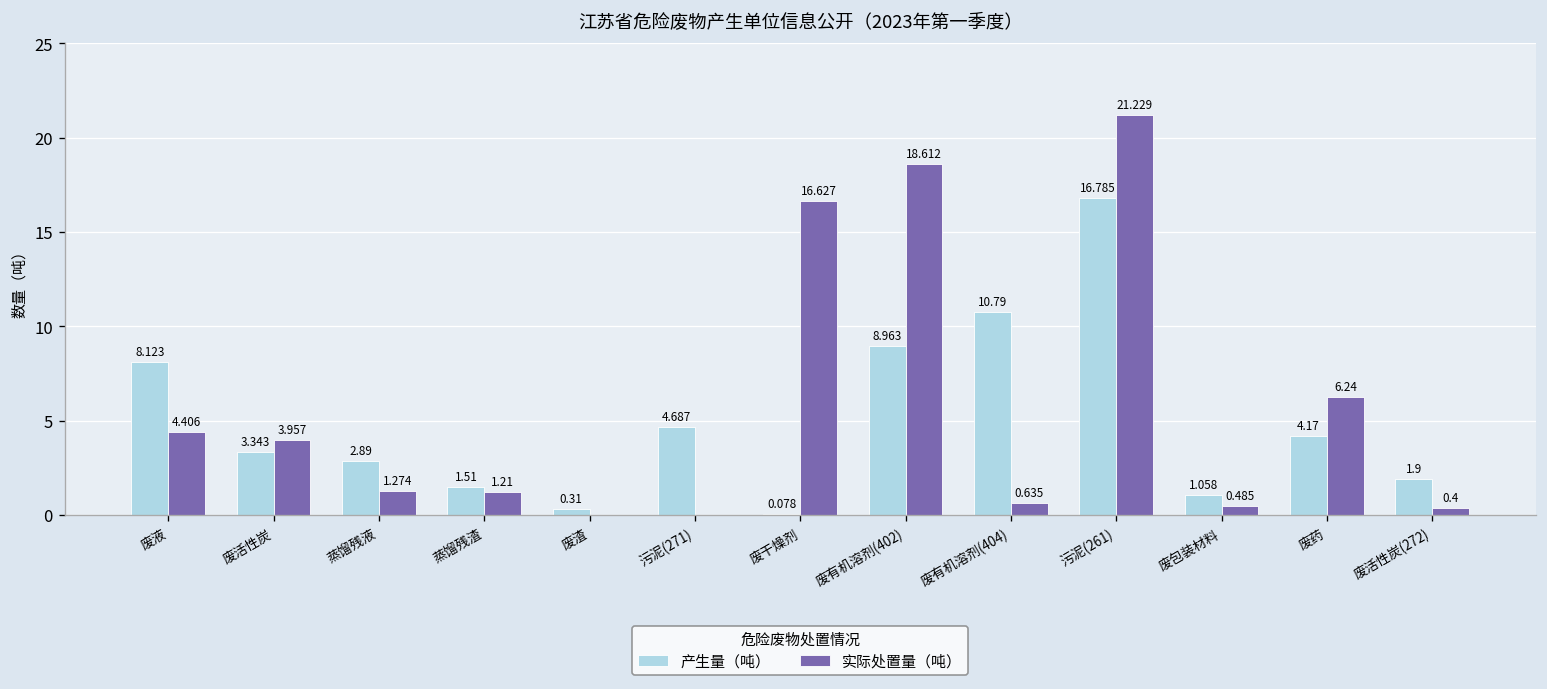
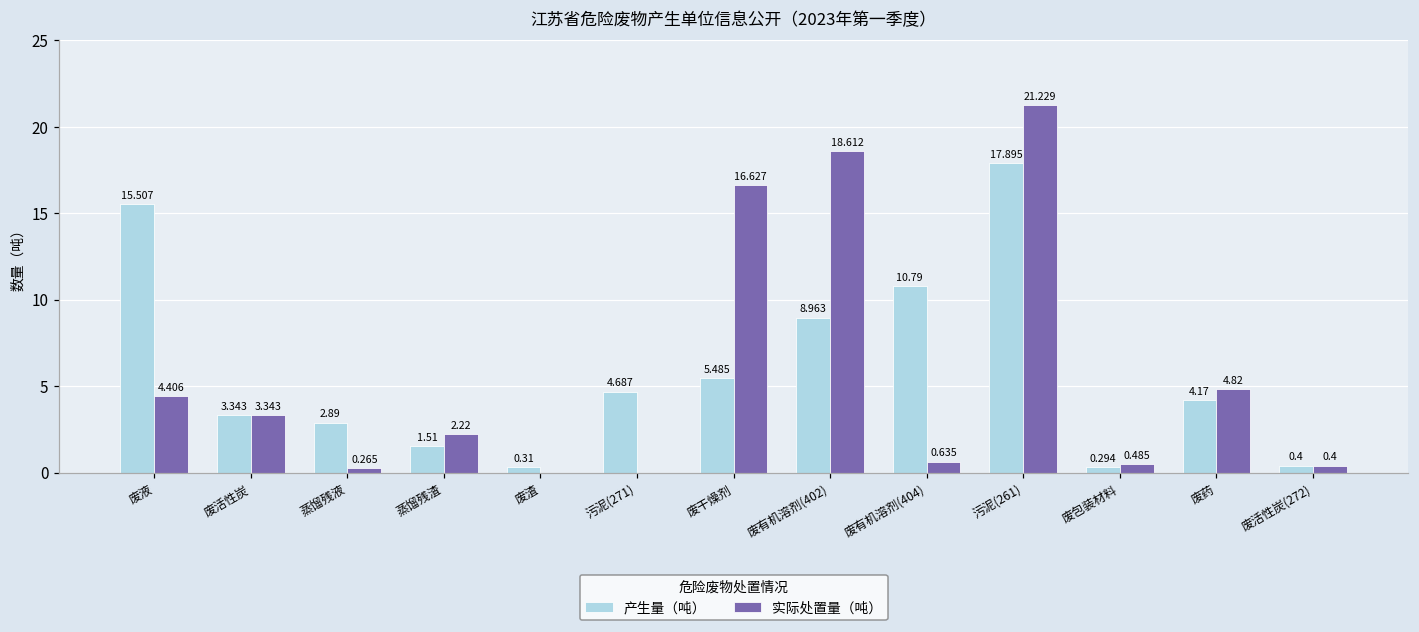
产生量（吨）, 废液: 8.123 -> 15.507
实际处置量（吨）, 废活性炭: 3.957 -> 3.343
实际处置量（吨）, 蒸馏残液: 1.274 -> 0.265
实际处置量（吨）, 蒸馏残渣: 1.21 -> 2.22
产生量（吨）, 废干燥剂: 0.078 -> 5.485
产生量（吨）, 污泥(261): 16.785 -> 17.895
产生量（吨）, 废包装材料: 1.058 -> 0.294
实际处置量（吨）, 废药: 6.24 -> 4.82
产生量（吨）, 废活性炭(272): 1.9 -> 0.4
